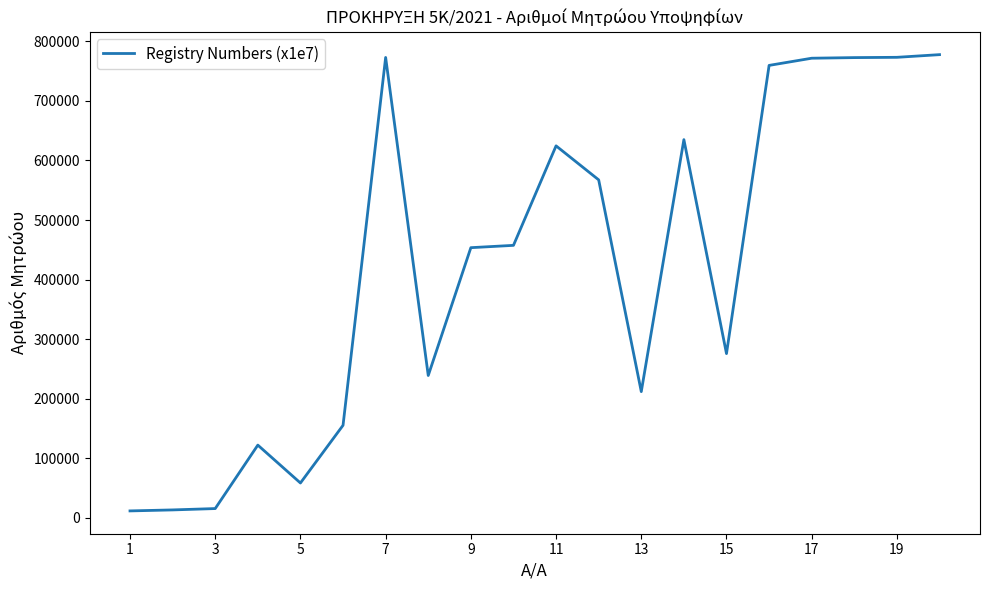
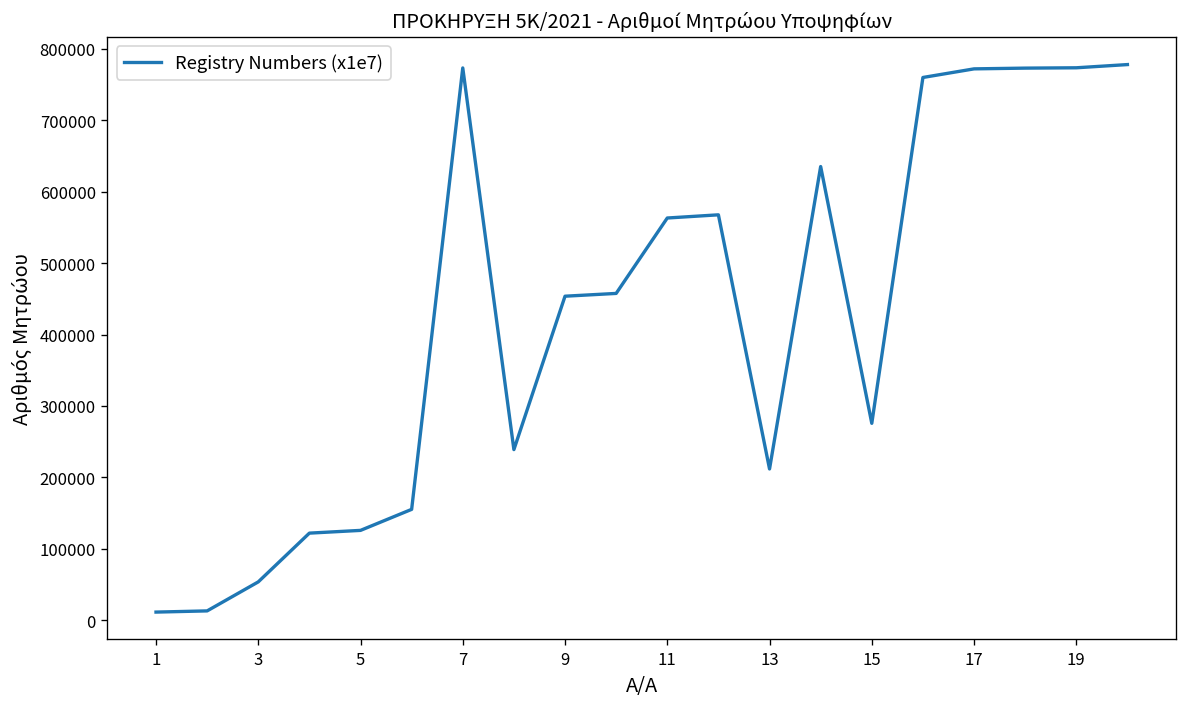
3: 20000 -> 50000
5: 60000 -> 130000
11: 620000 -> 560000
